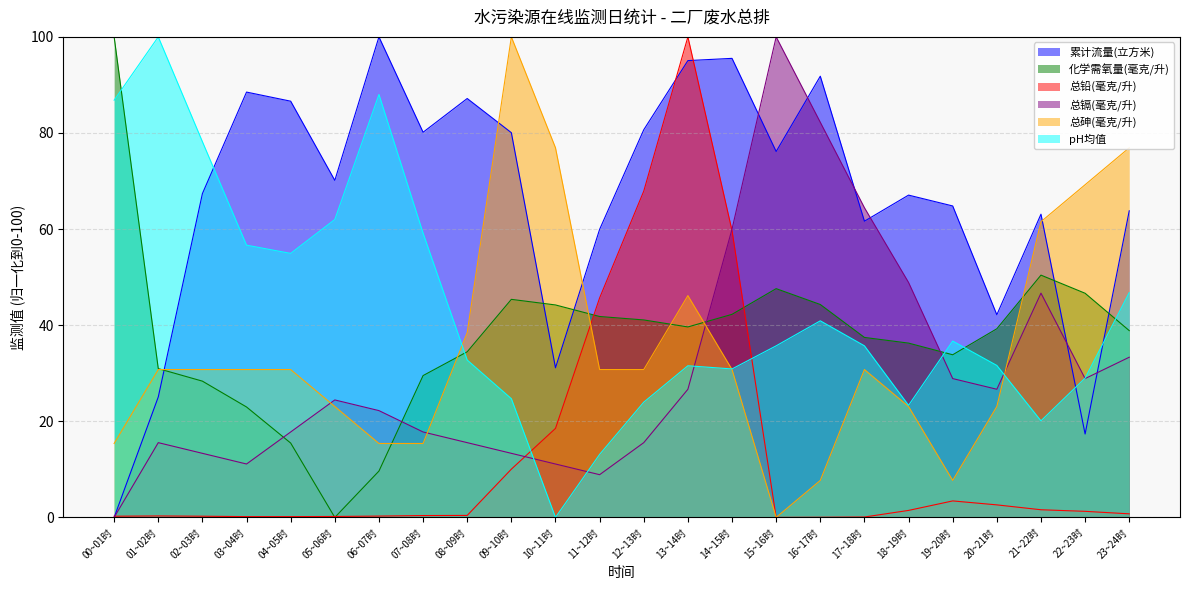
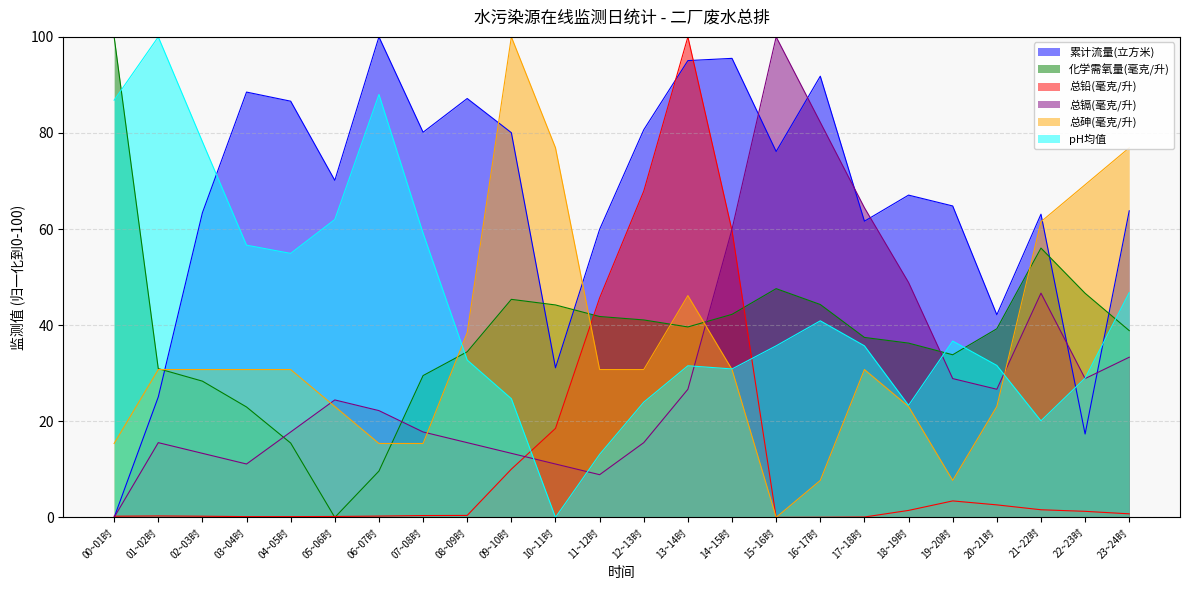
累计流量(立方米), 02~03时: 67 -> 63
化学需氧量(毫克/升), 21~22时: 50 -> 56
